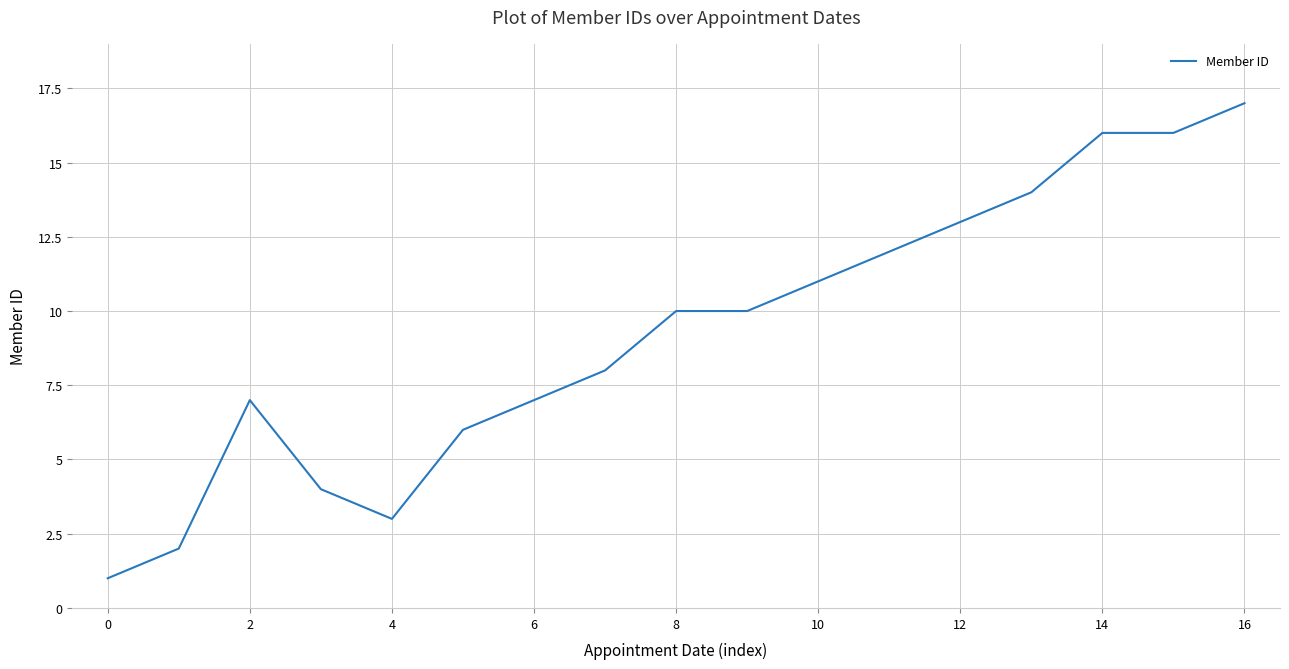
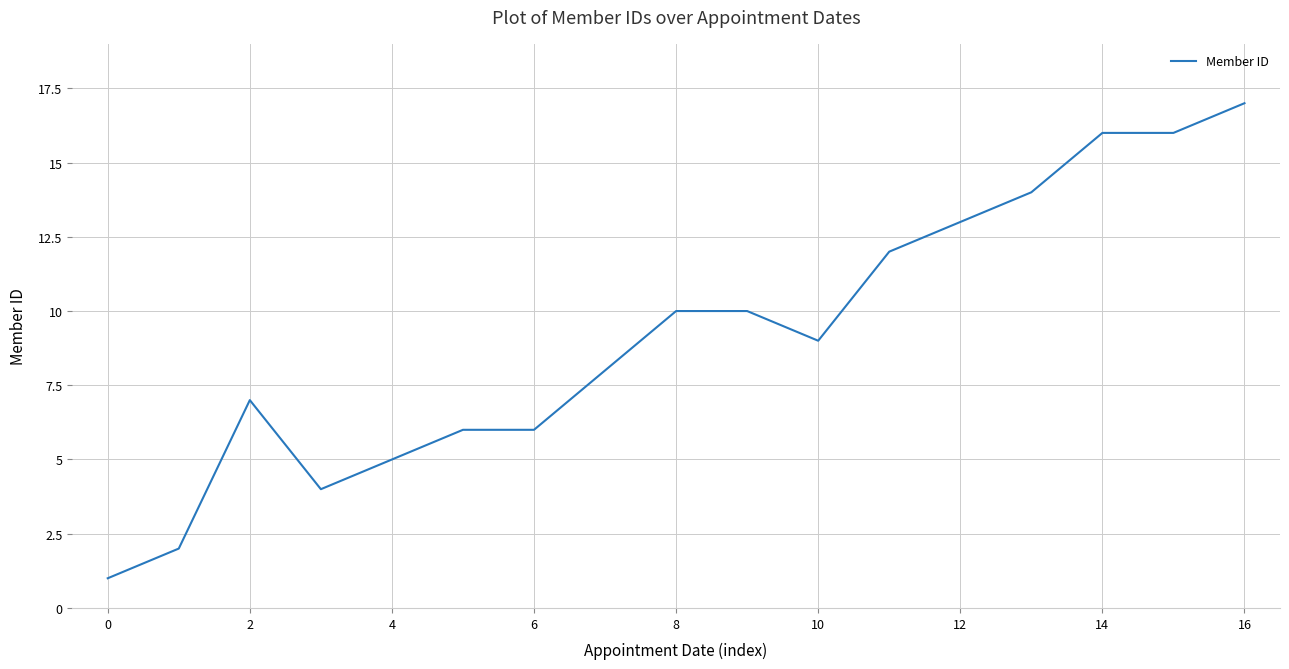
4: 3 -> 5
6: 7 -> 6
10: 11 -> 9
